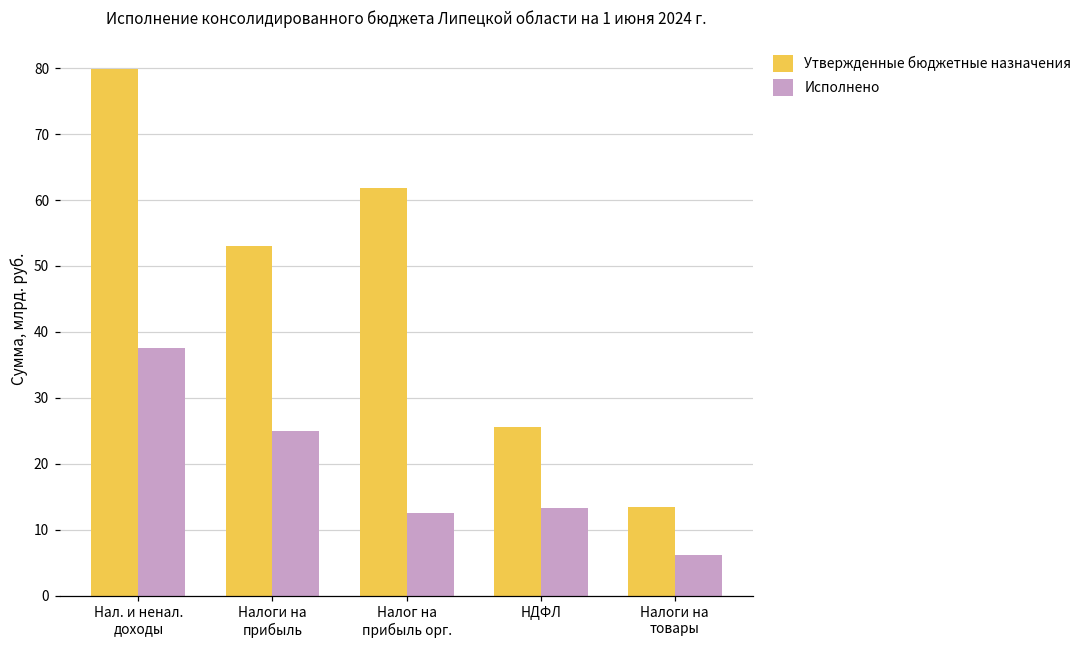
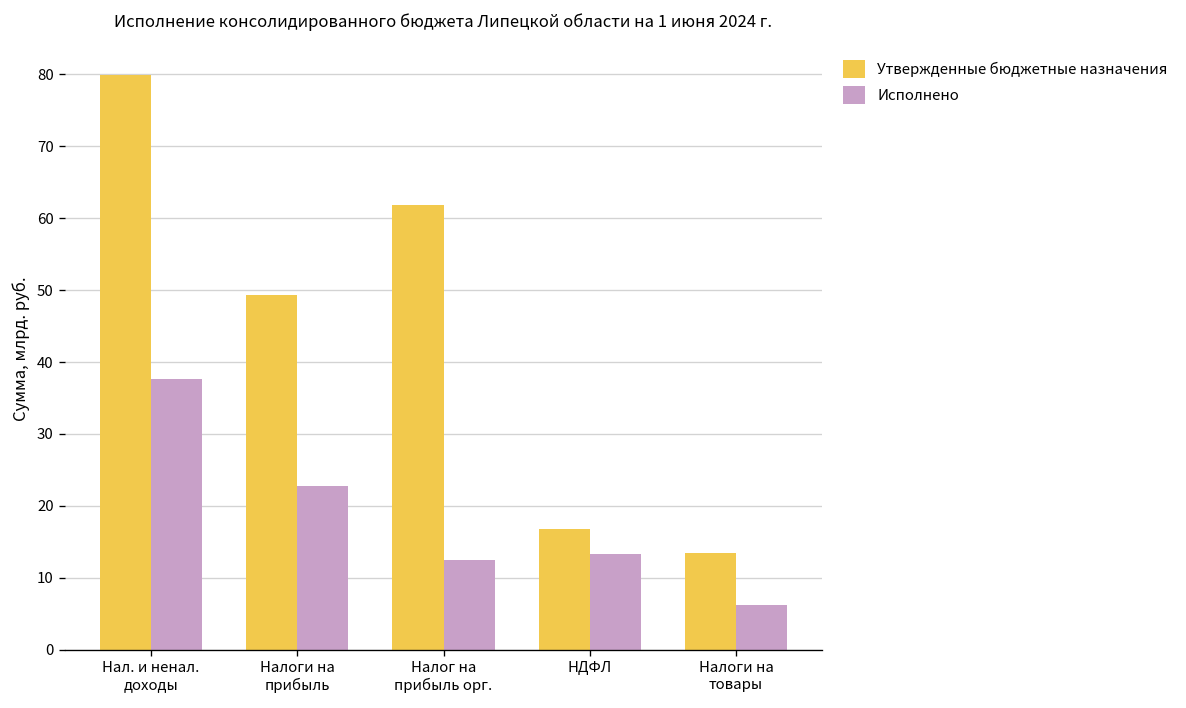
Утвержденные бюджетные назначения, Налоги на прибыль: 53 -> 49
Исполнено, Налоги на прибыль: 25 -> 23
Утвержденные бюджетные назначения, НДФЛ: 26 -> 17
